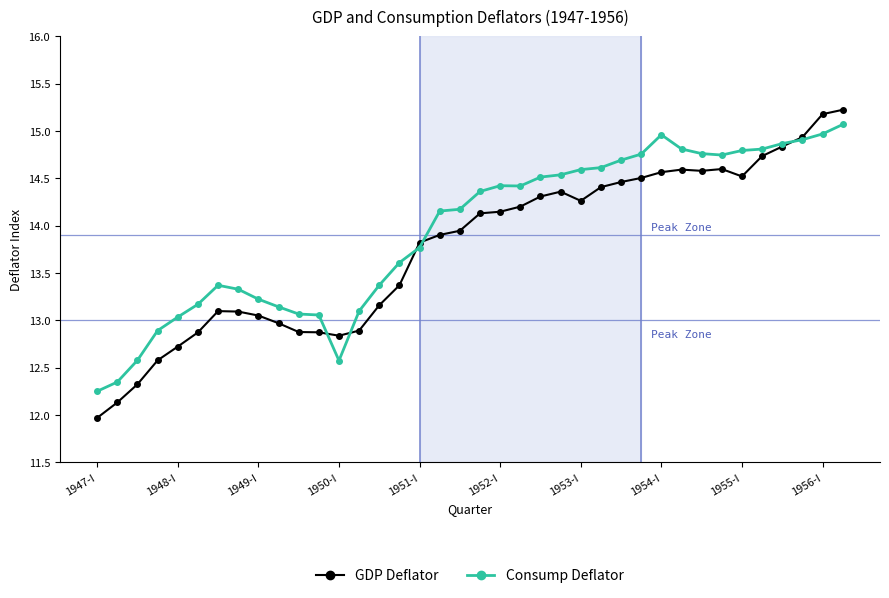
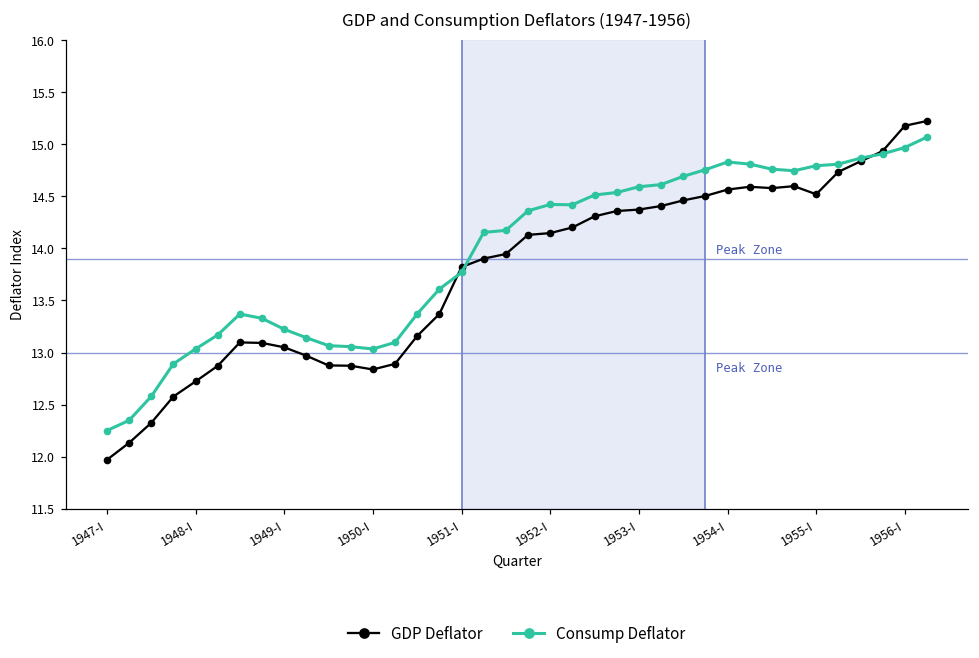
Consump Deflator, 1950-I: 12.6 -> 13.0
GDP Deflator, 1953-I: 14.3 -> 14.4
Consump Deflator, 1954-I: 15.0 -> 14.8
